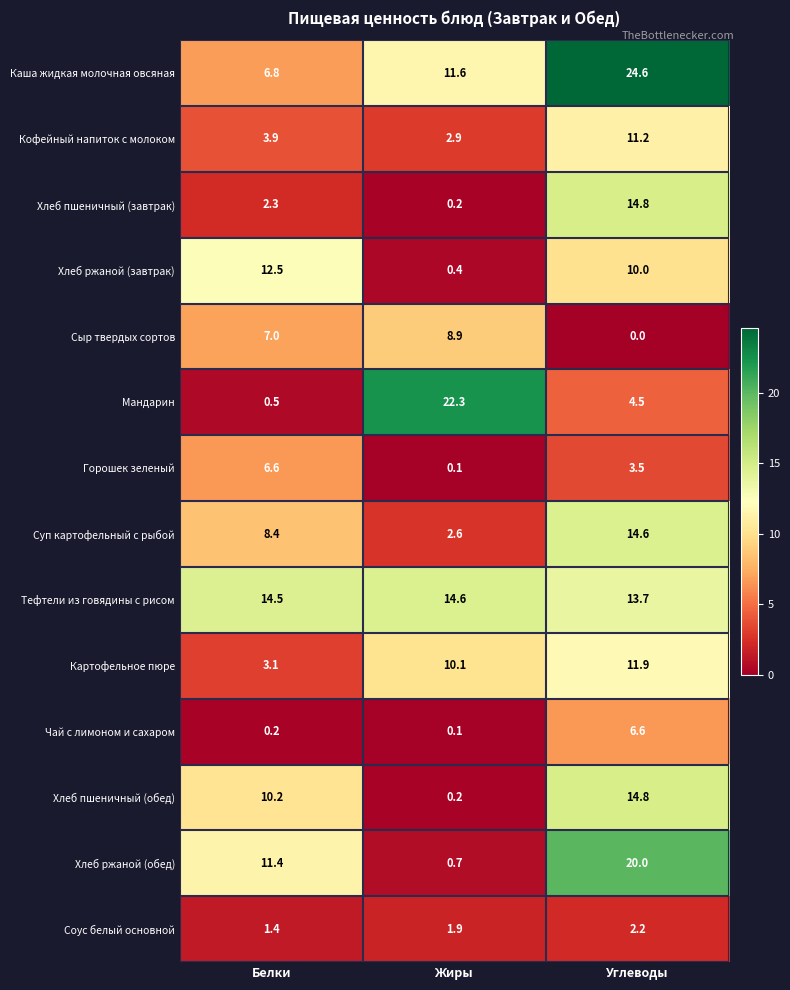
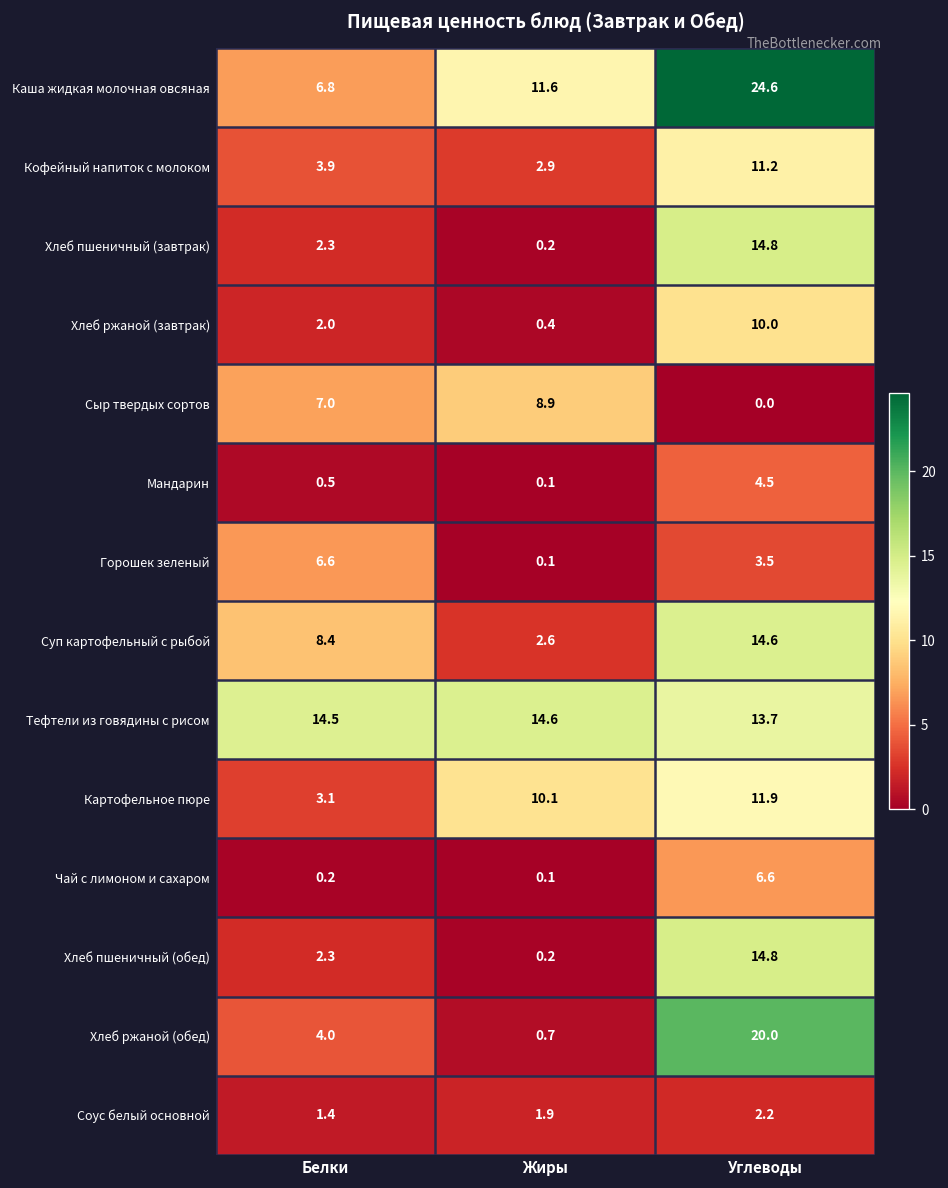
Хлеб ржаной (завтрак), Белки: 12.5 -> 2.0
Мандарин, Жиры: 22.3 -> 0.1
Хлеб пшеничный (обед), Белки: 10.2 -> 2.3
Хлеб ржаной (обед), Белки: 11.4 -> 4.0
